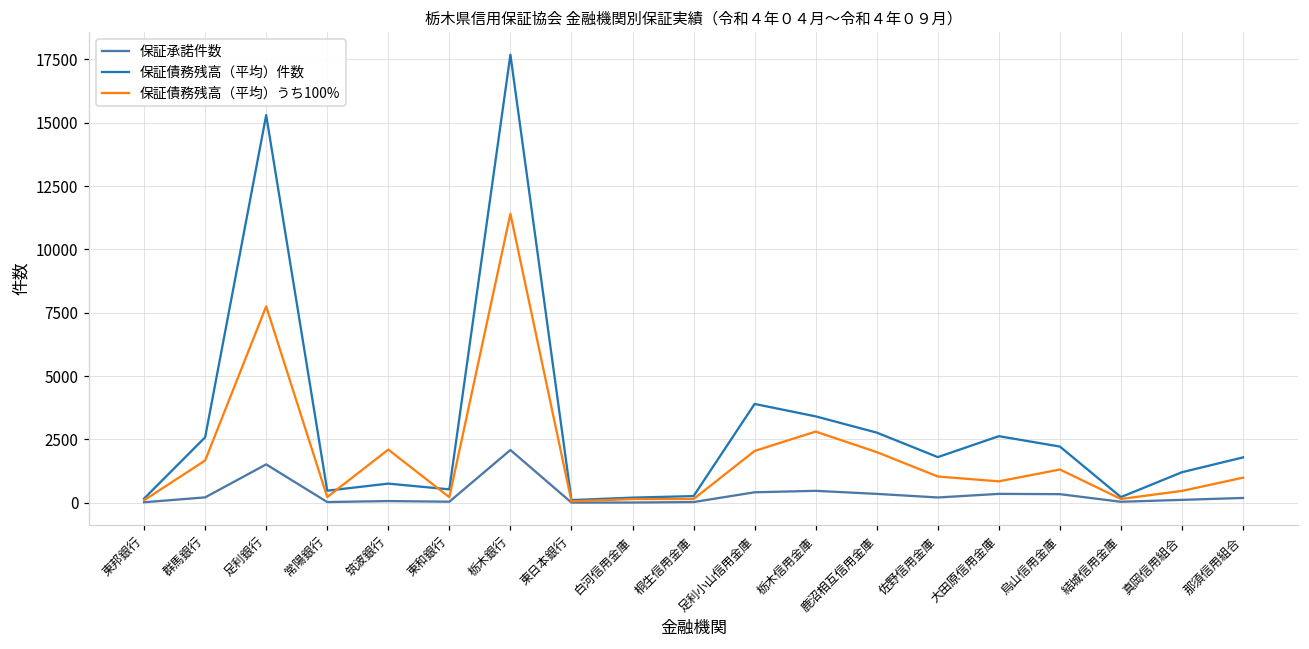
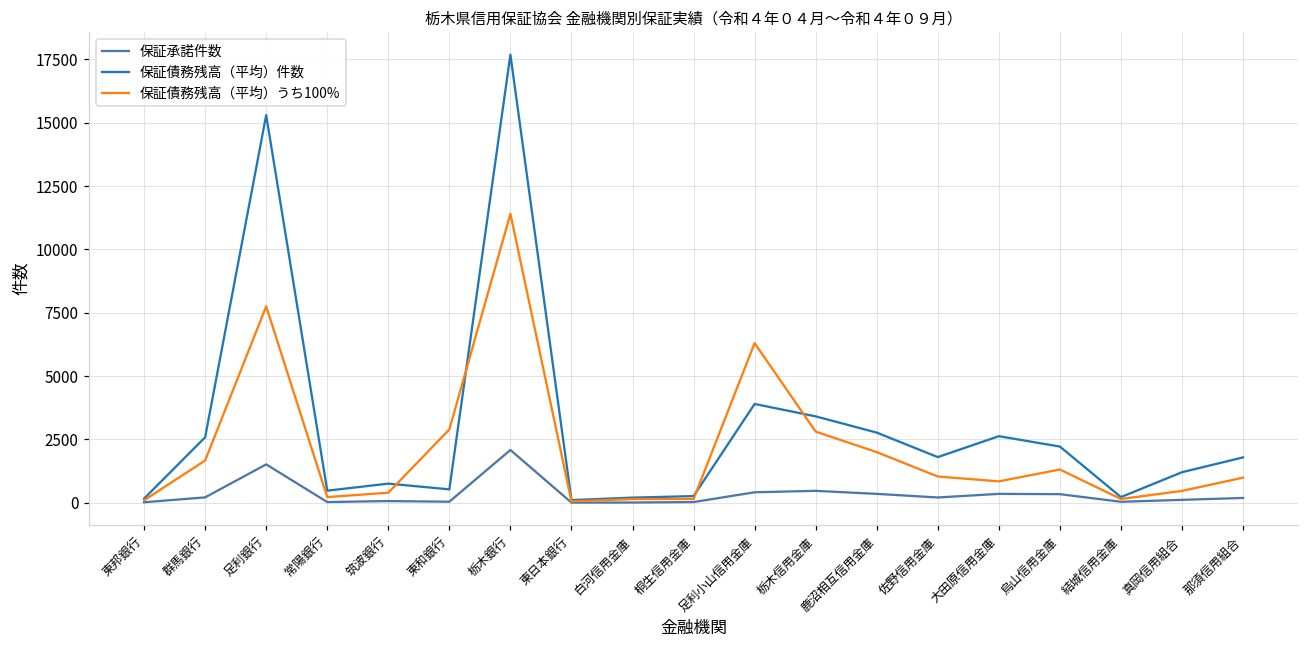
保証債務残高（平均）うち100%, 筑波銀行: 2100 -> 400
保証債務残高（平均）うち100%, 東和銀行: 200 -> 2900
保証債務残高（平均）うち100%, 足利小山信用金庫: 2000 -> 6300
